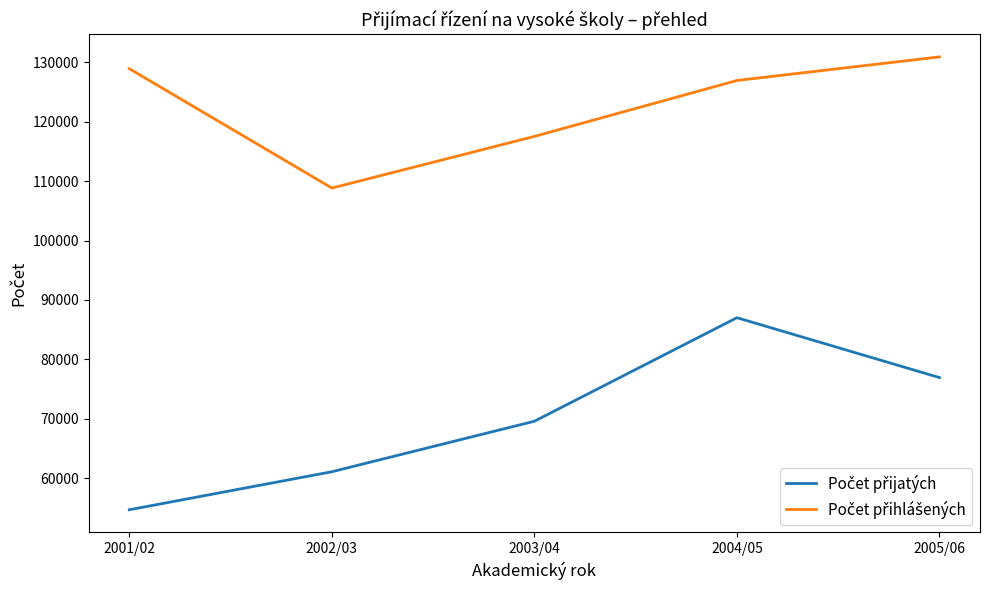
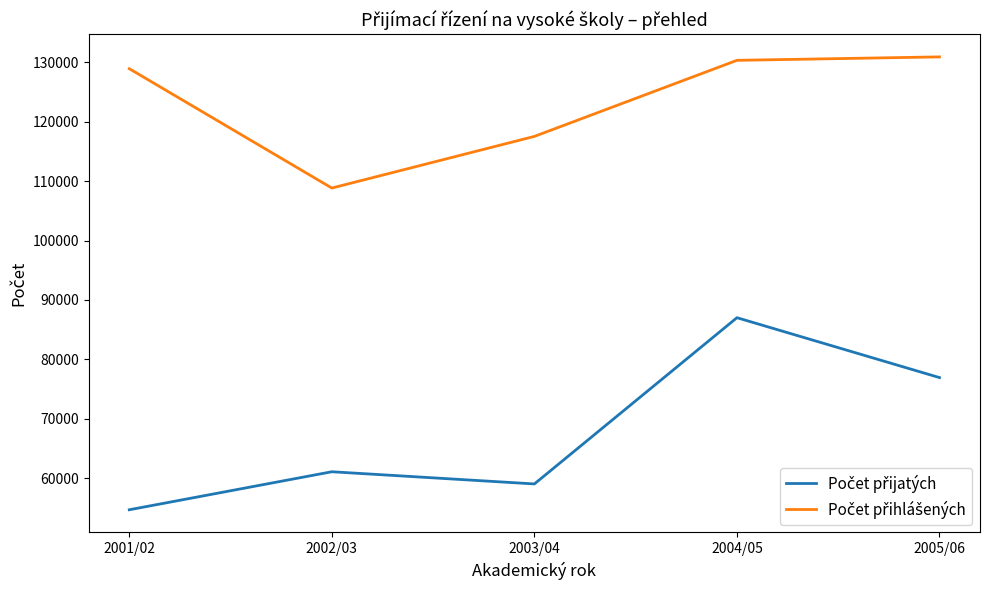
Počet přijatých, 2003/04: 70000 -> 59000
Počet přihlášených, 2004/05: 127000 -> 130000
